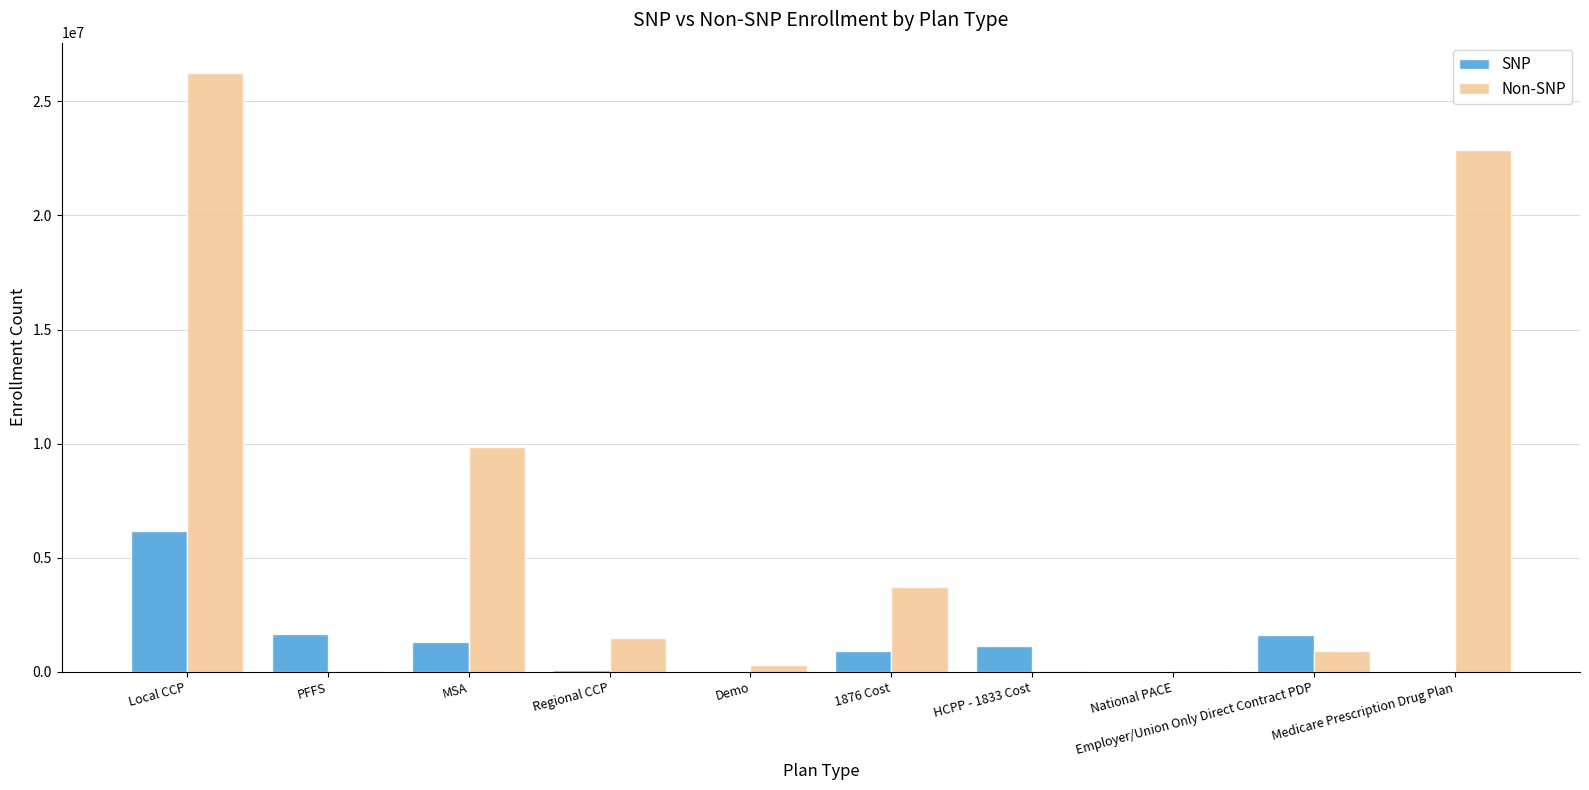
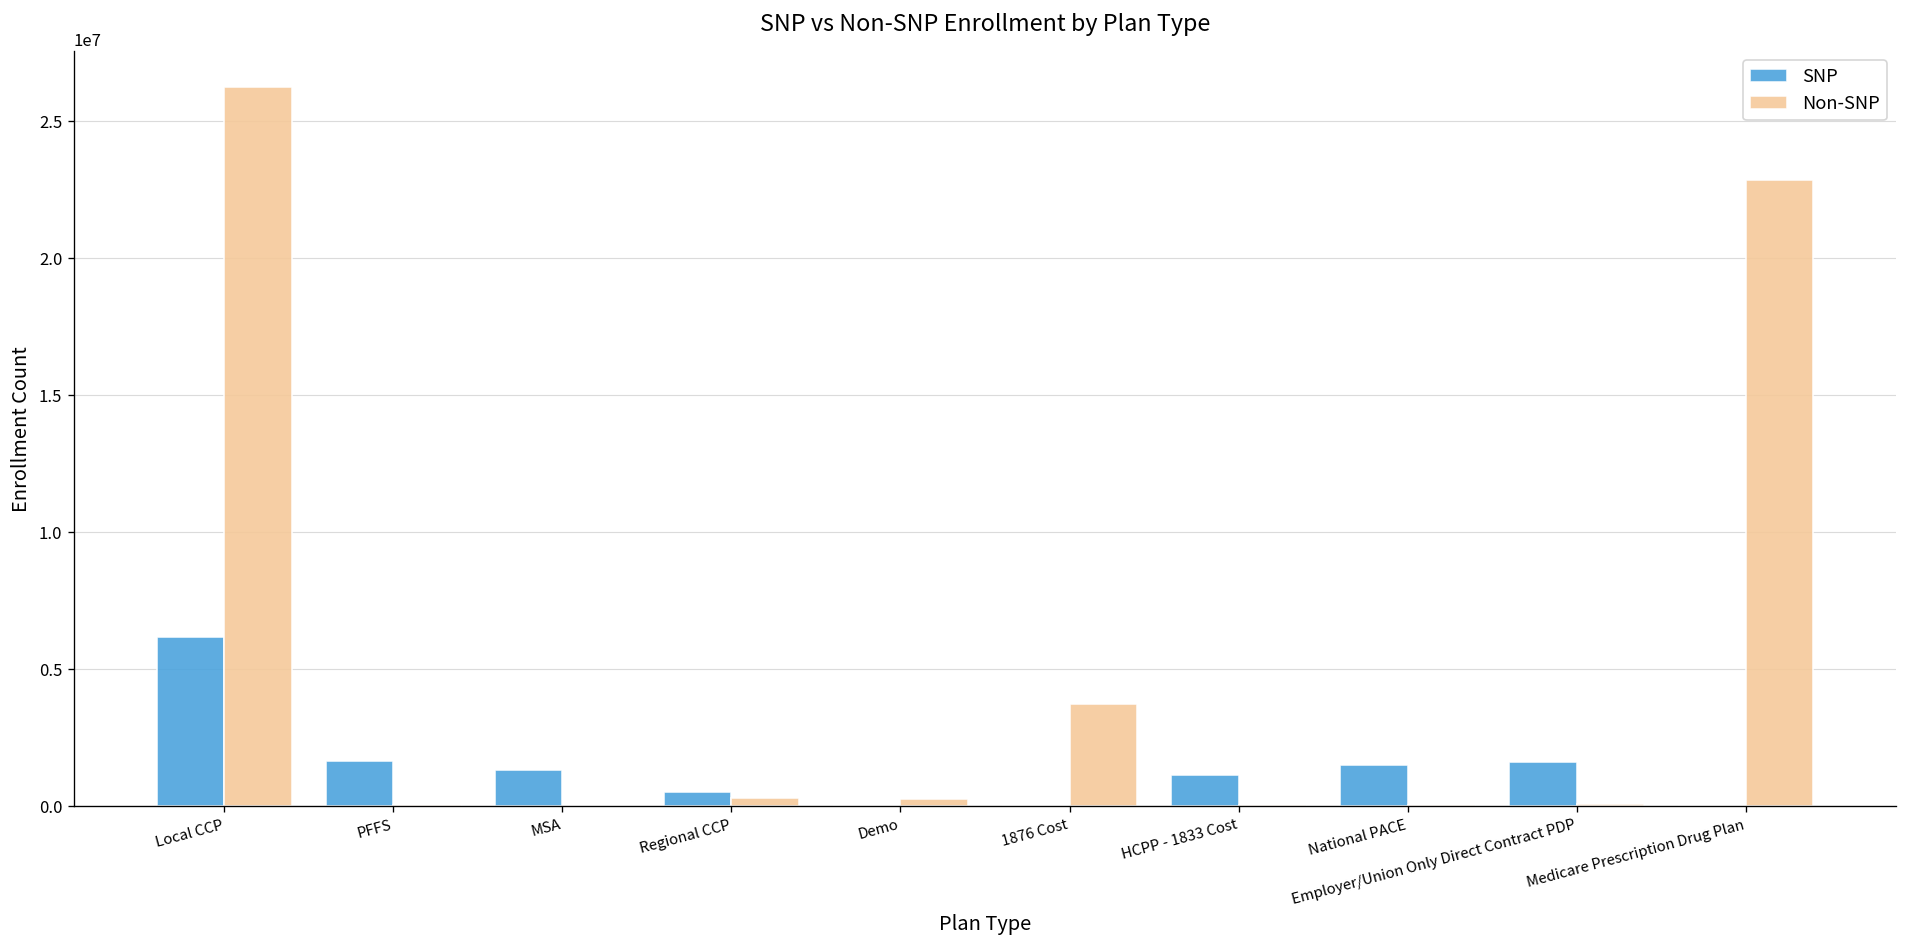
Non-SNP, MSA: 9900000 -> 0
SNP, Regional CCP: 100000 -> 500000
Non-SNP, Regional CCP: 1500000 -> 300000
SNP, 1876 Cost: 900000 -> 0
SNP, National PACE: 0 -> 1500000
Non-SNP, Employer/Union Only Direct Contract PDP: 900000 -> 100000
